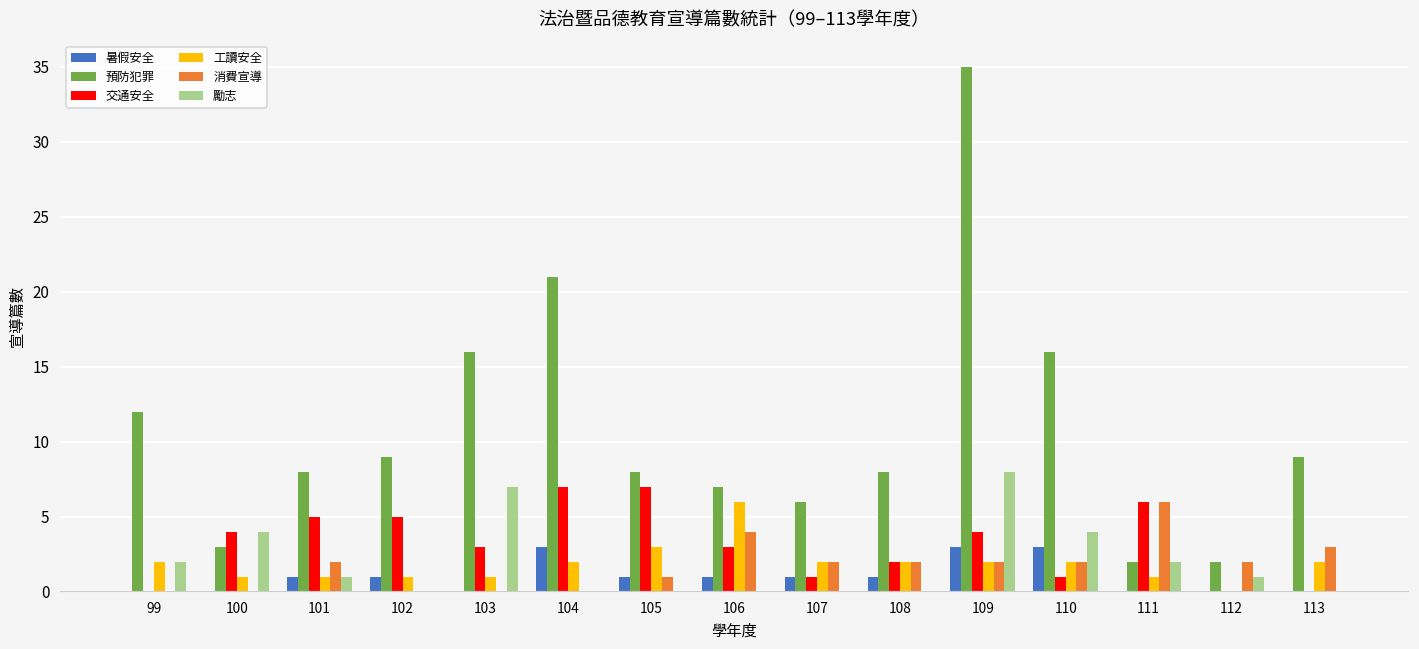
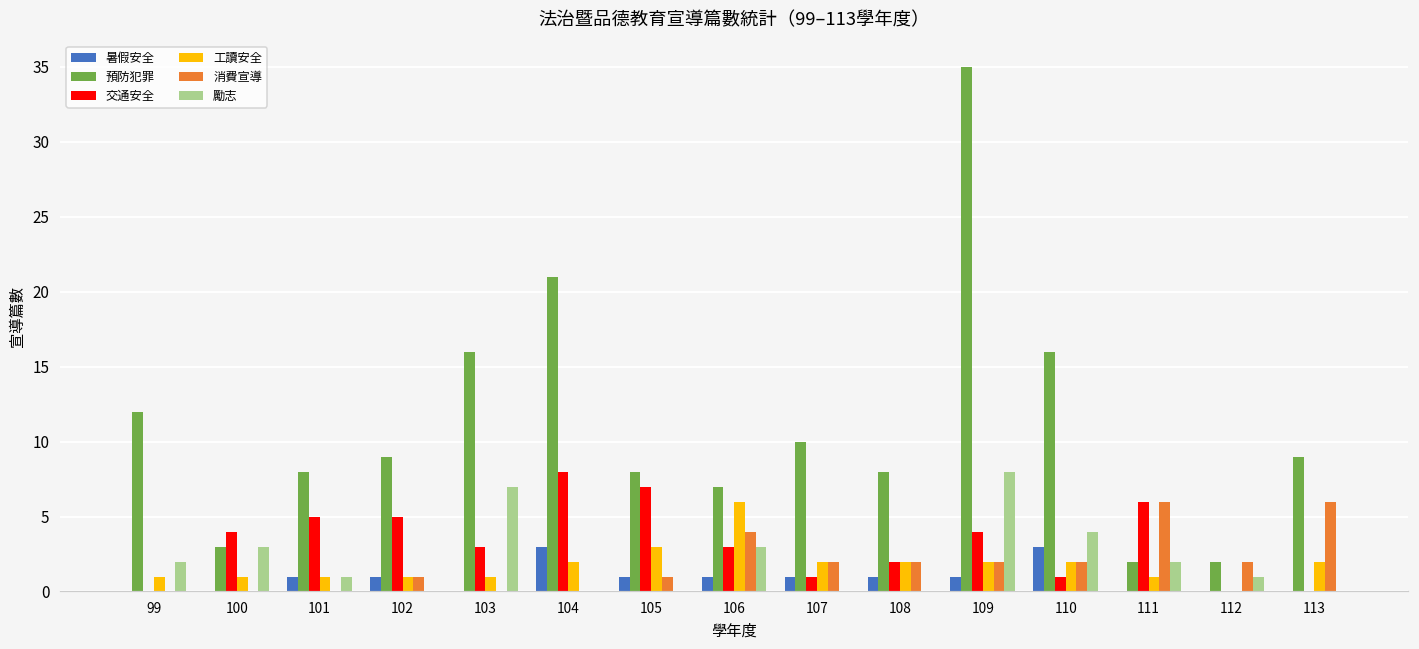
工讀安全, 99: 2 -> 1
勵志, 100: 4 -> 3
消費宣導, 101: 2 -> 0
消費宣導, 102: 0 -> 1
交通安全, 104: 7 -> 8
勵志, 106: 0 -> 3
預防犯罪, 107: 6 -> 10
暑假安全, 109: 3 -> 1
消費宣導, 113: 3 -> 6
